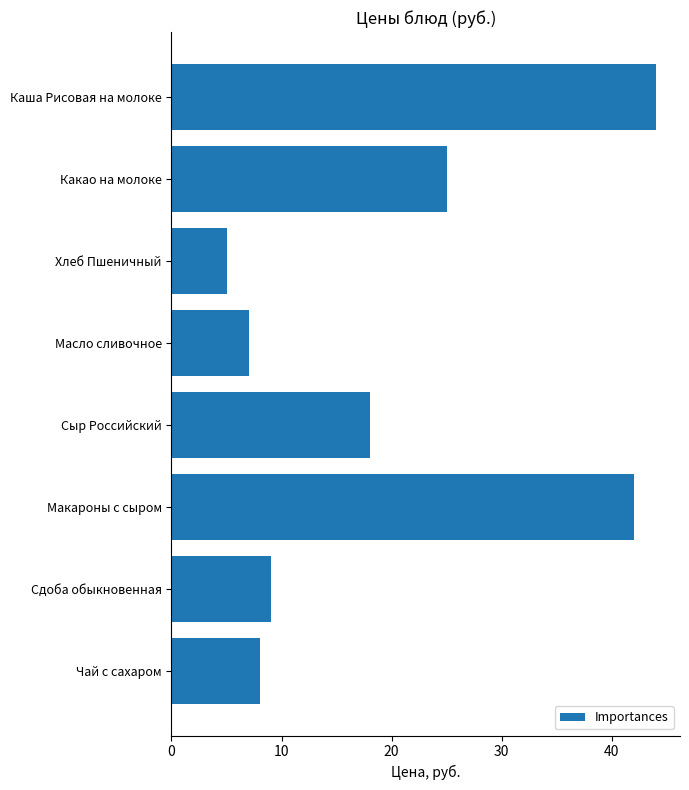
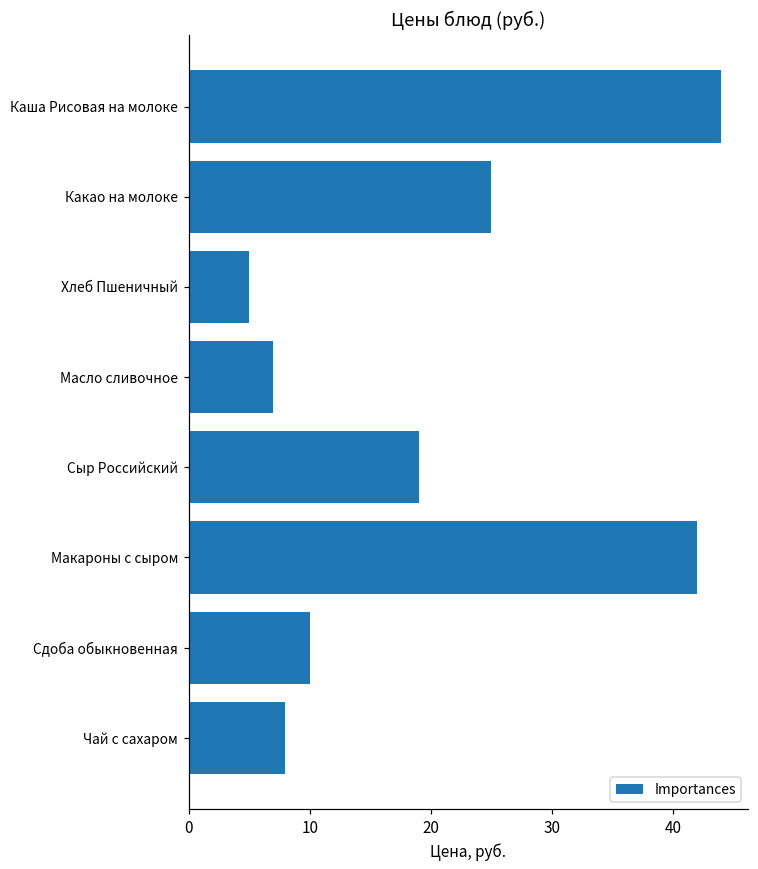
Сыр Российский: 18 -> 19
Сдоба обыкновенная: 9 -> 10
